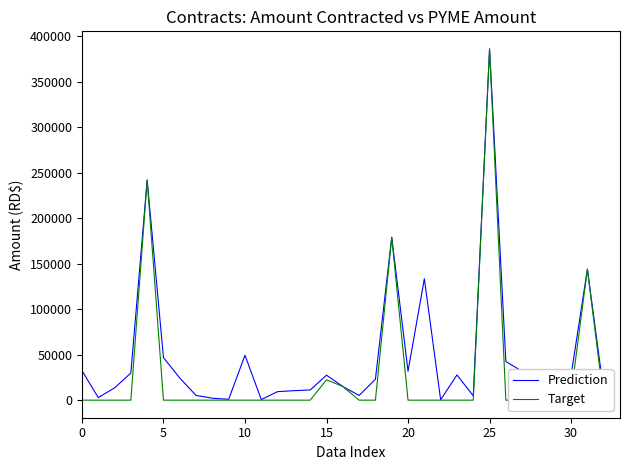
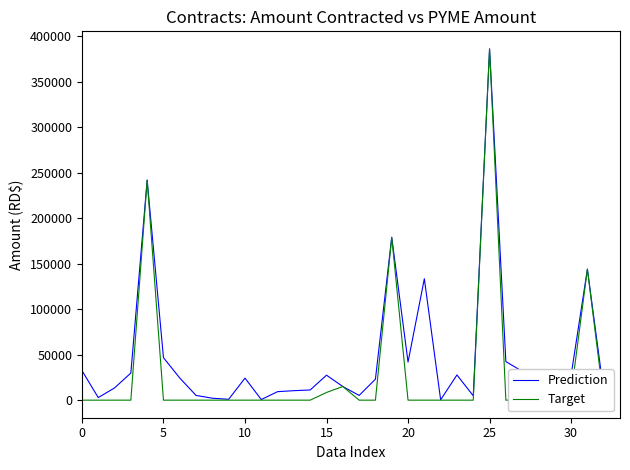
Prediction, 10: 50000 -> 20000
Target, 15: 20000 -> 10000
Prediction, 20: 30000 -> 40000
